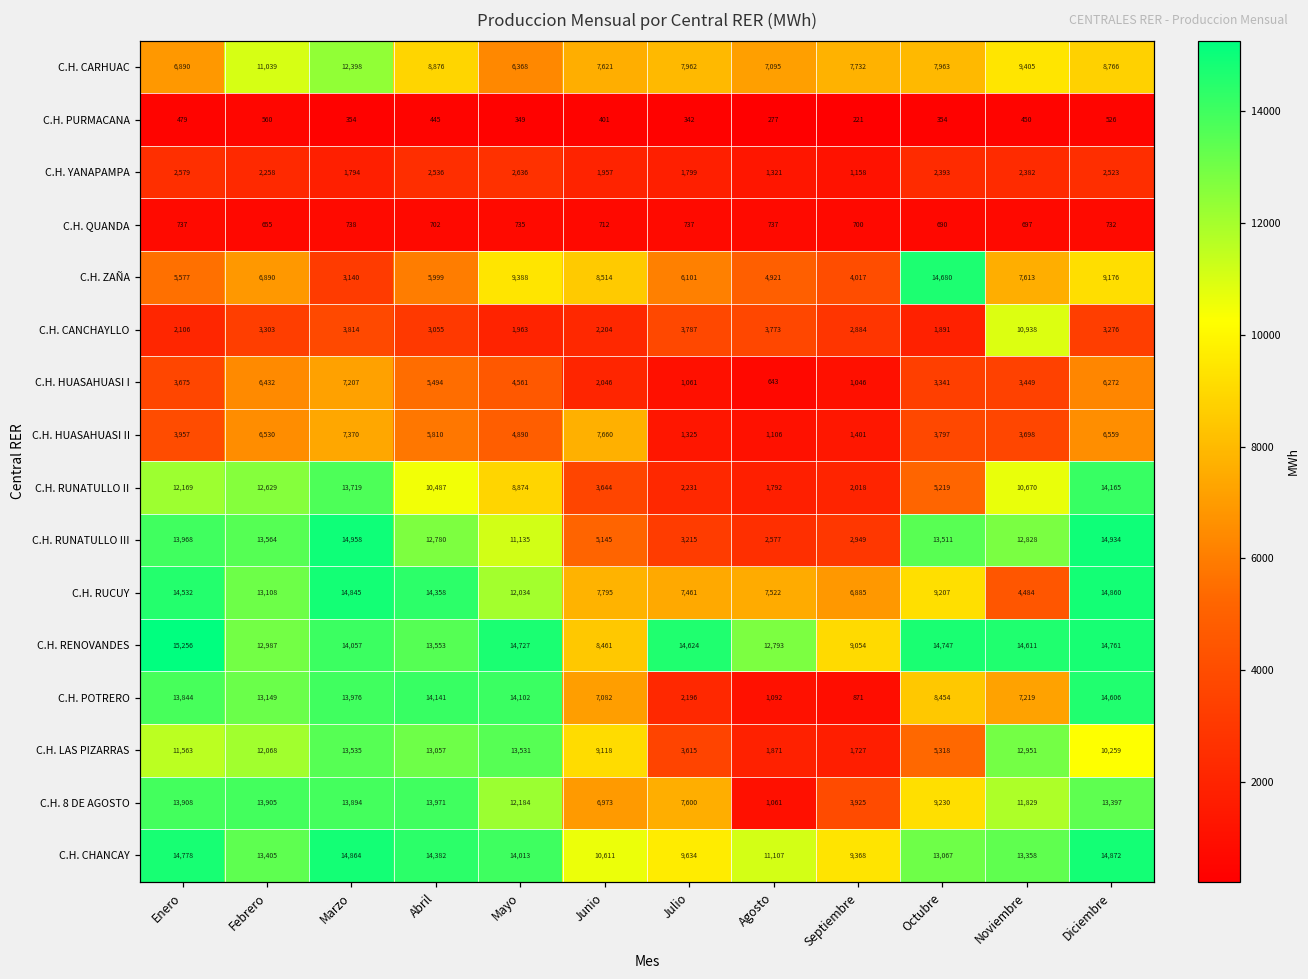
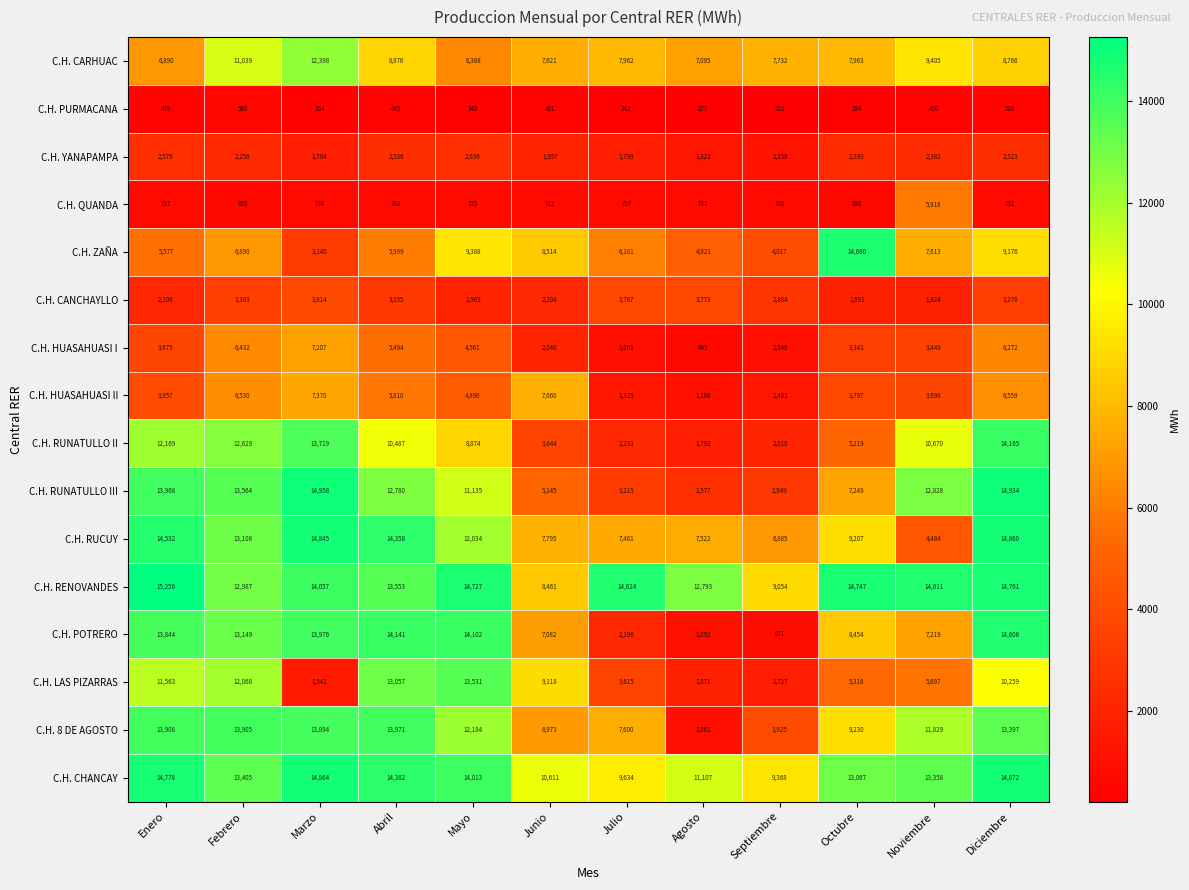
C.H. QUANDA, Noviembre: 697 -> 5,918
C.H. CANCHAYLLO, Noviembre: 10,938 -> 1,824
C.H. RUNATULLO III, Octubre: 13,511 -> 7,249
C.H. LAS PIZARRAS, Marzo: 13,535 -> 1,541
C.H. LAS PIZARRAS, Noviembre: 12,951 -> 5,697
